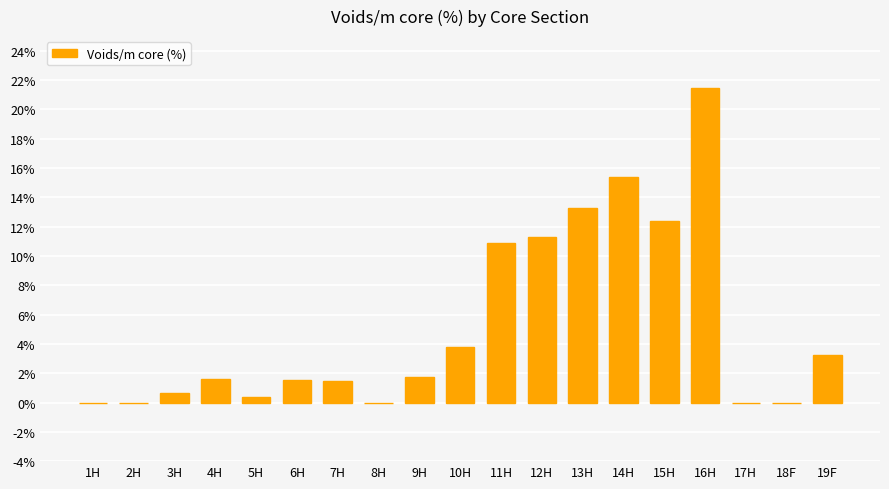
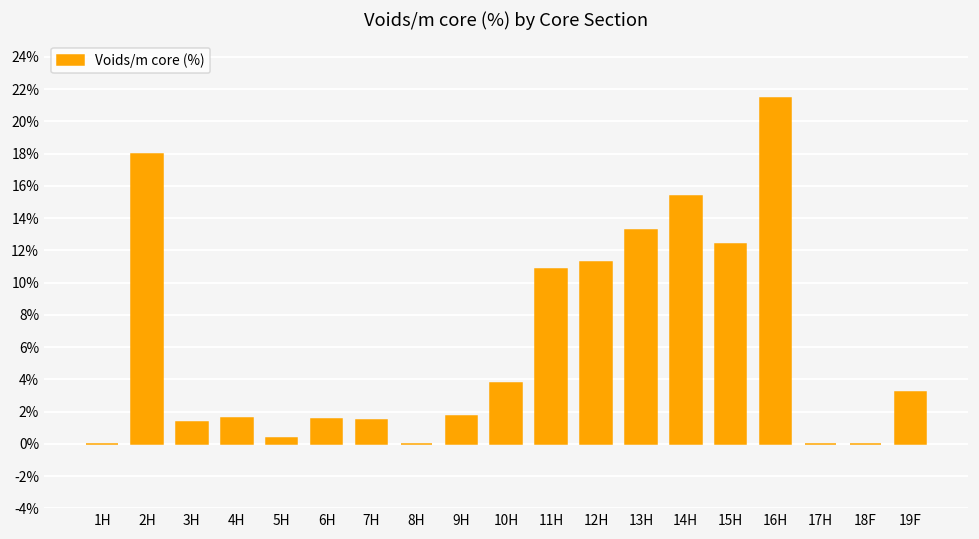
2H: 0% -> 18%
3H: 0.7% -> 1.3%
